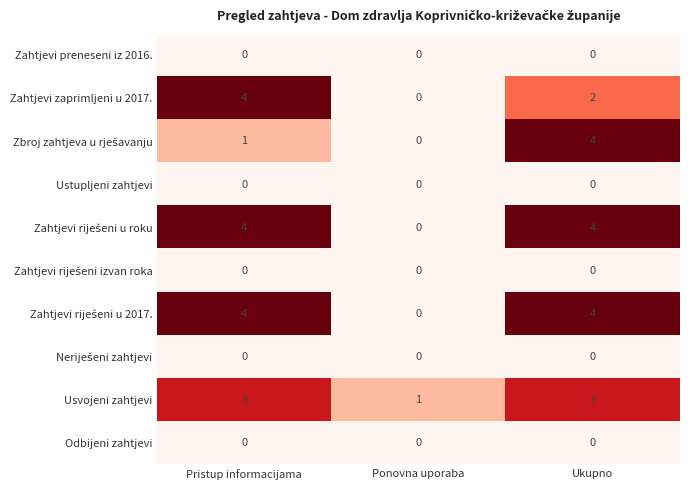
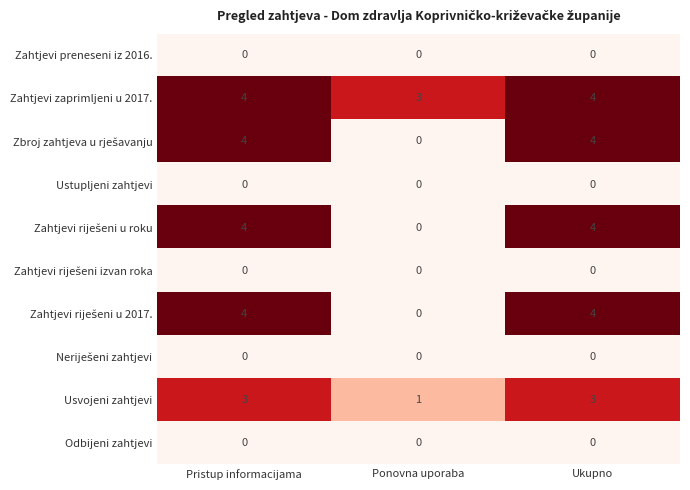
Zahtjevi zaprimljeni u 2017., Ponovna uporaba: 0 -> 3
Zahtjevi zaprimljeni u 2017., Ukupno: 2 -> 4
Zbroj zahtjeva u rješavanju, Pristup informacijama: 1 -> 4
